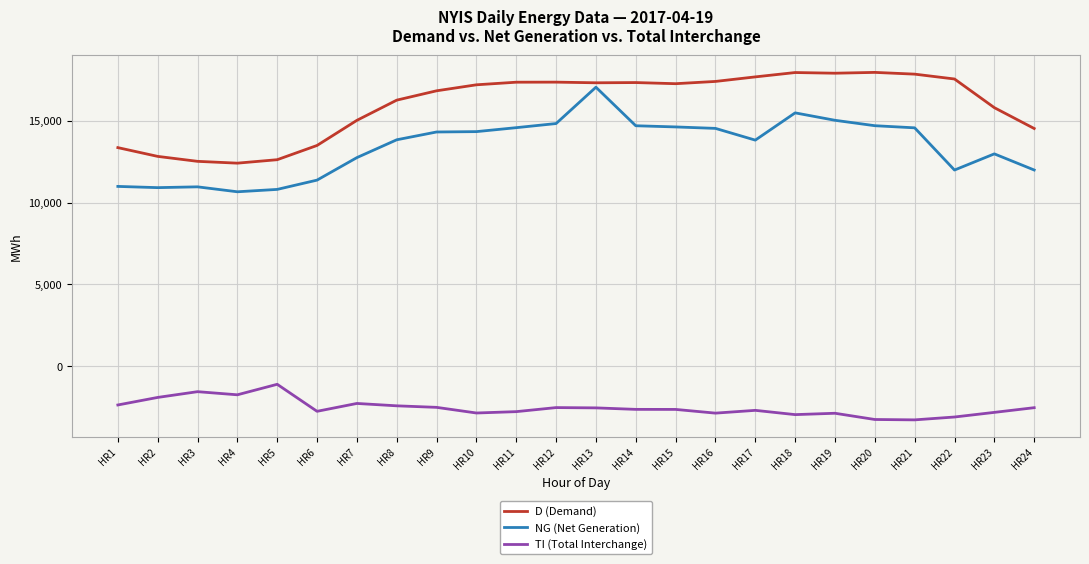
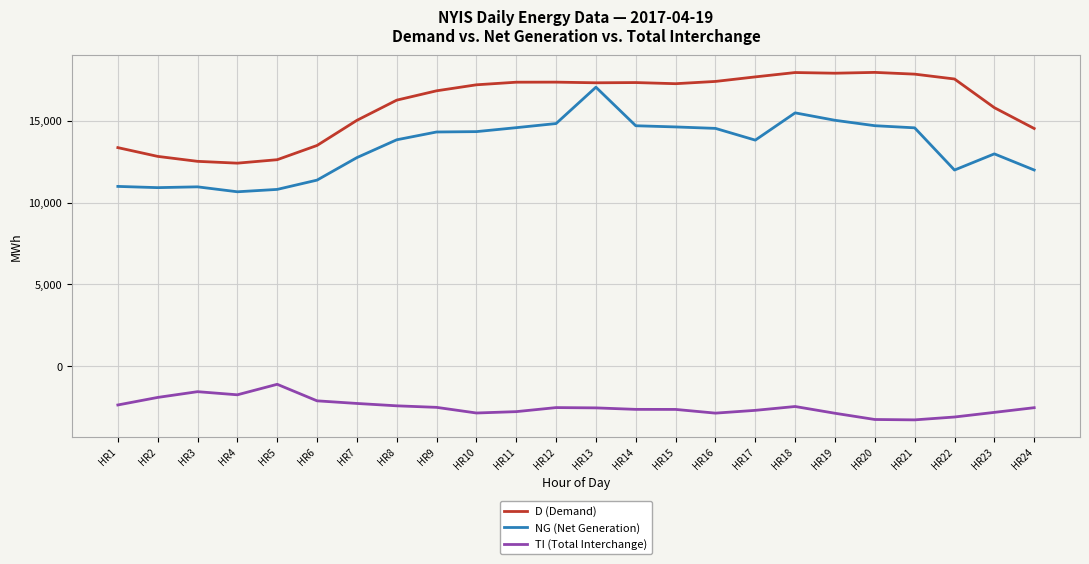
TI (Total Interchange), HR6: -2,800 -> -2,100
TI (Total Interchange), HR18: -3,000 -> -2,500
